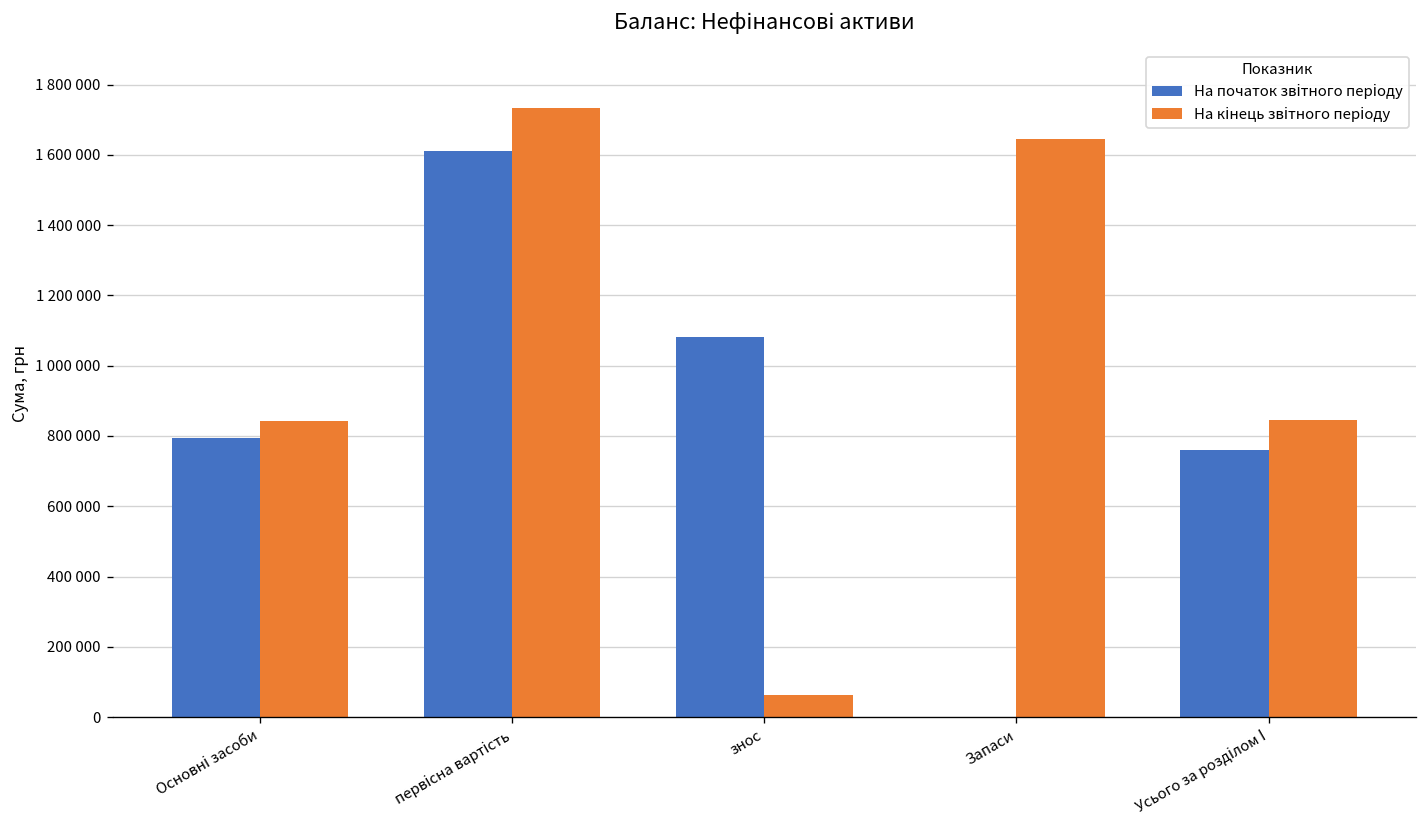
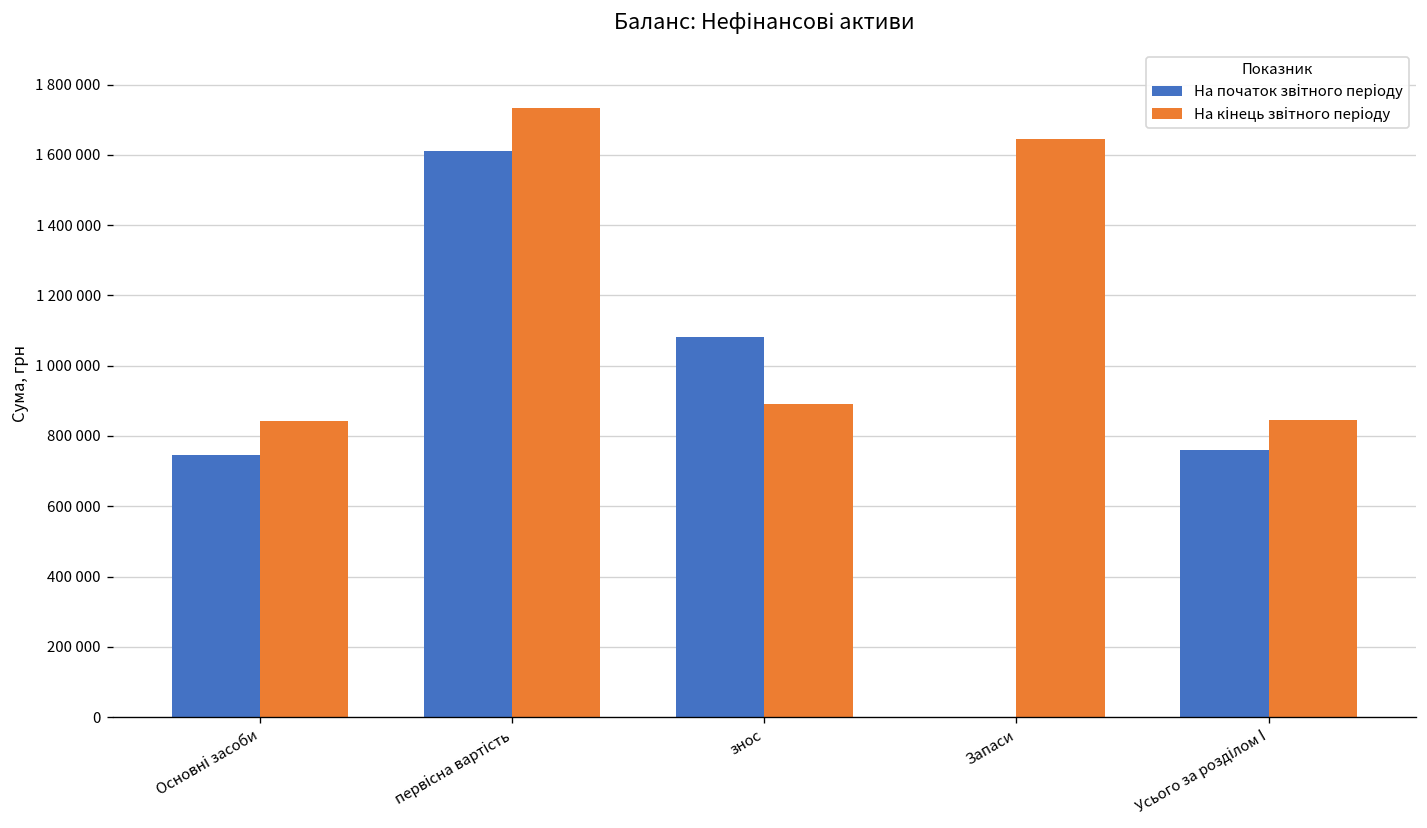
На початок звітного періоду, Основні засоби: 790000 -> 740000
На кінець звітного періоду, знос: 60000 -> 890000
